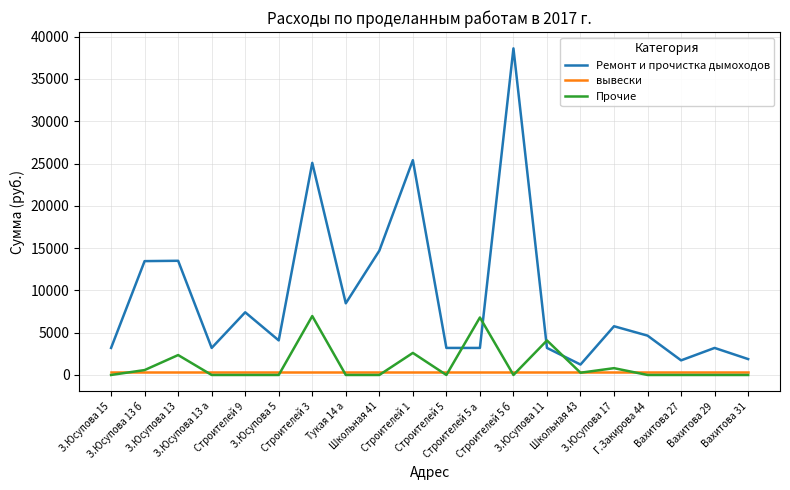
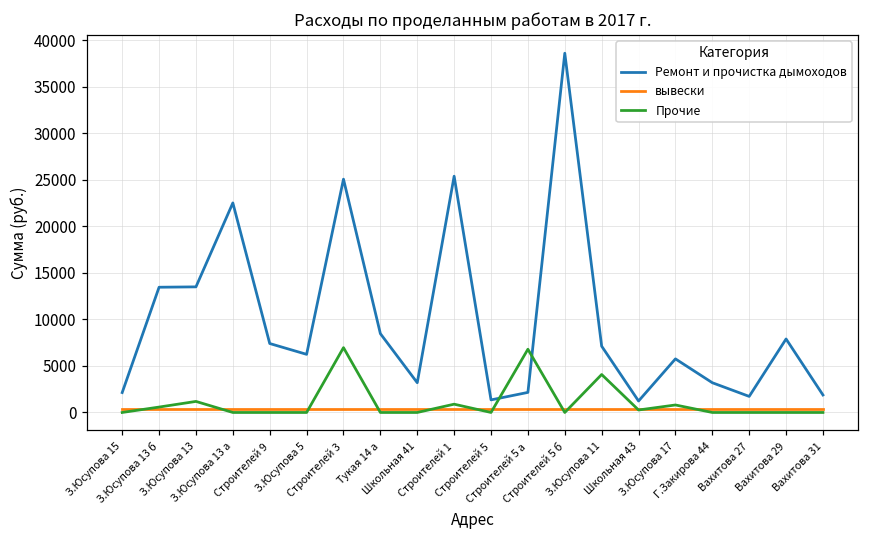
Ремонт и прочистка дымоходов, З.Юсупова 15: 3000 -> 2000
Прочие, З.Юсупова 13: 2000 -> 1000
Ремонт и прочистка дымоходов, З.Юсупова 13 а: 3000 -> 23000
Ремонт и прочистка дымоходов, З.Юсупова 5: 4000 -> 6000
Ремонт и прочистка дымоходов, Школьная 41: 15000 -> 3000
Прочие, Строителей 1: 3000 -> 1000
Ремонт и прочистка дымоходов, Строителей 5: 3000 -> 1000
Ремонт и прочистка дымоходов, Строителей 5 а: 3000 -> 2000
Ремонт и прочистка дымоходов, З.Юсупова 11: 3000 -> 7000
Ремонт и прочистка дымоходов, Г.Закирова 44: 5000 -> 3000
Ремонт и прочистка дымоходов, Вахитова 29: 3000 -> 8000
